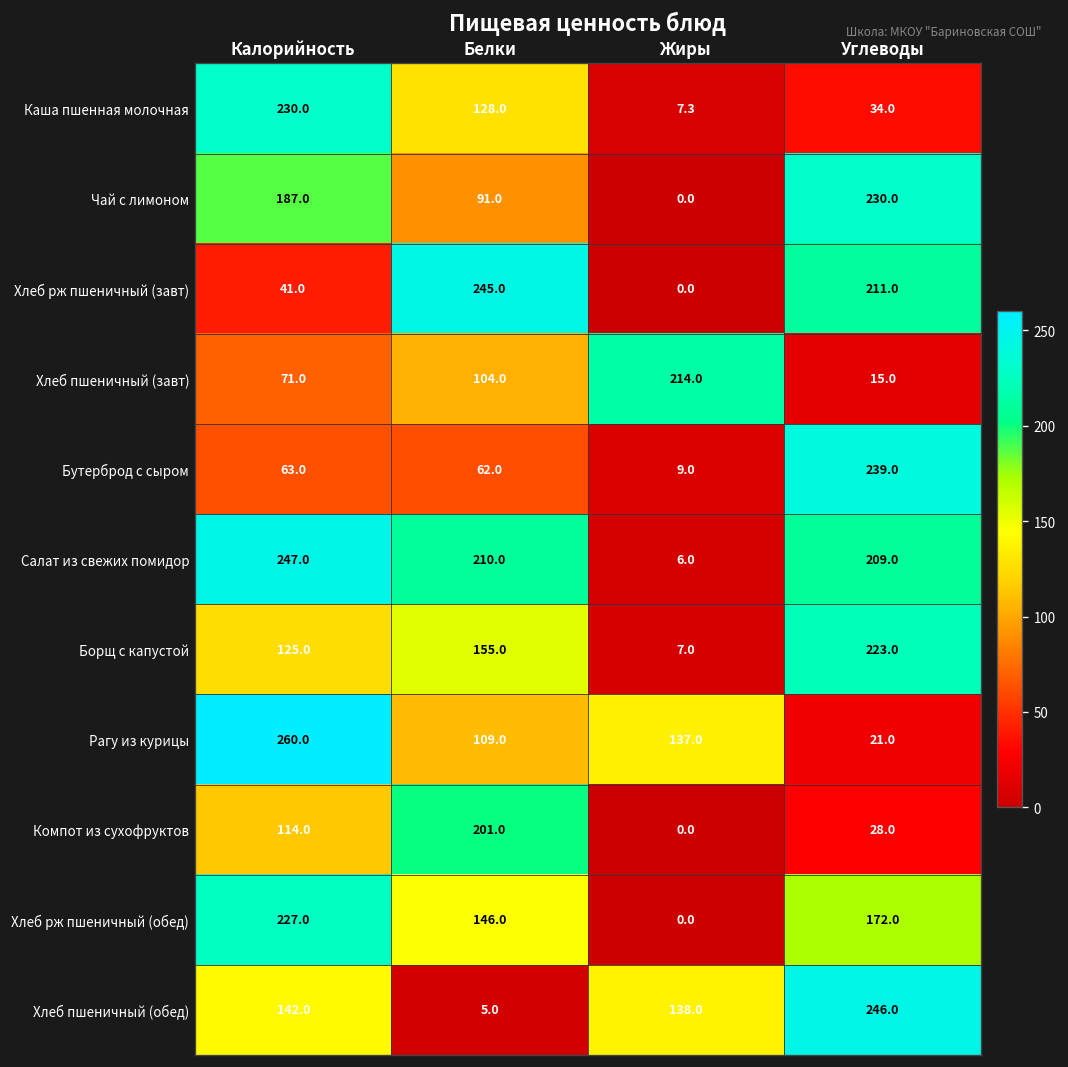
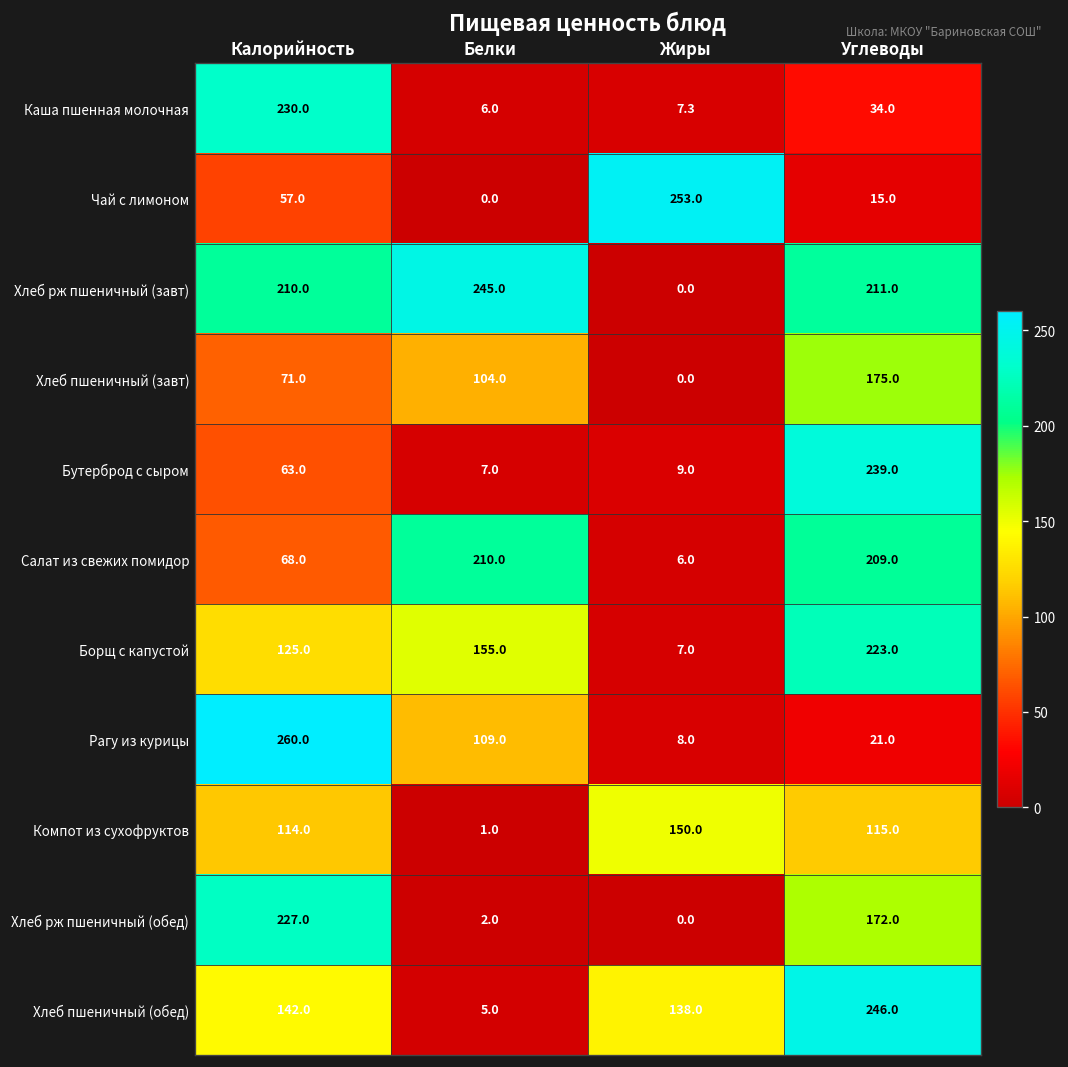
Каша пшенная молочная, Белки: 128.0 -> 6.0
Чай с лимоном, Калорийность: 187.0 -> 57.0
Чай с лимоном, Белки: 91.0 -> 0.0
Чай с лимоном, Жиры: 0.0 -> 253.0
Чай с лимоном, Углеводы: 230.0 -> 15.0
Хлеб рж пшеничный (завт), Калорийность: 41.0 -> 210.0
Хлеб пшеничный (завт), Жиры: 214.0 -> 0.0
Хлеб пшеничный (завт), Углеводы: 15.0 -> 175.0
Бутерброд с сыром, Белки: 62.0 -> 7.0
Салат из свежих помидор, Калорийность: 247.0 -> 68.0
Рагу из курицы, Жиры: 137.0 -> 8.0
Компот из сухофруктов, Белки: 201.0 -> 1.0
Компот из сухофруктов, Жиры: 0.0 -> 150.0
Компот из сухофруктов, Углеводы: 28.0 -> 115.0
Хлеб рж пшеничный (обед), Белки: 146.0 -> 2.0
